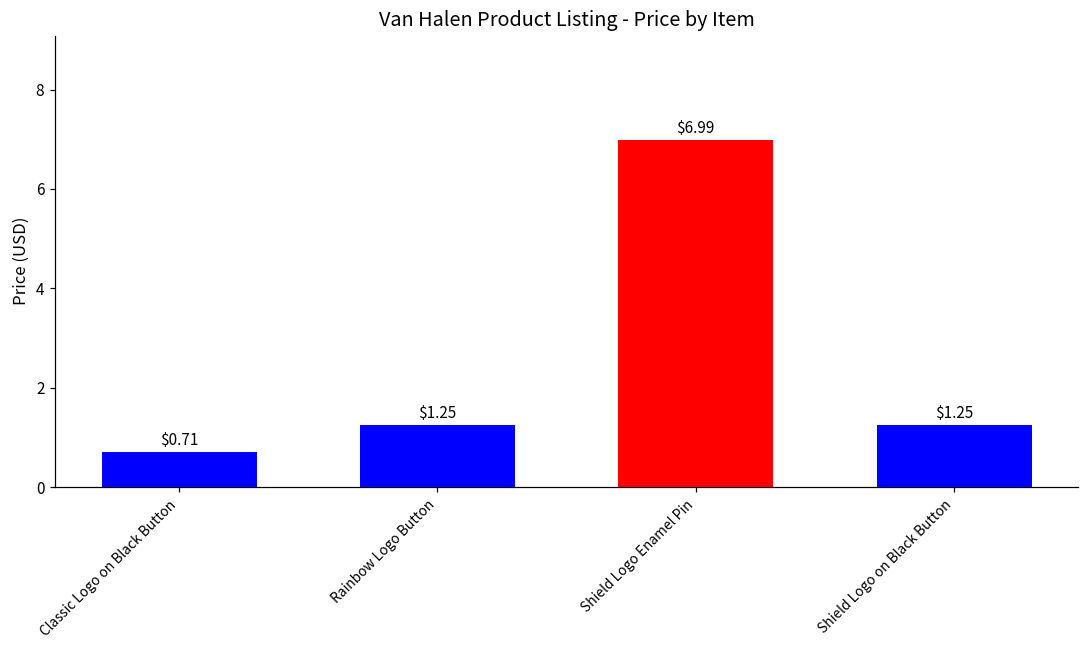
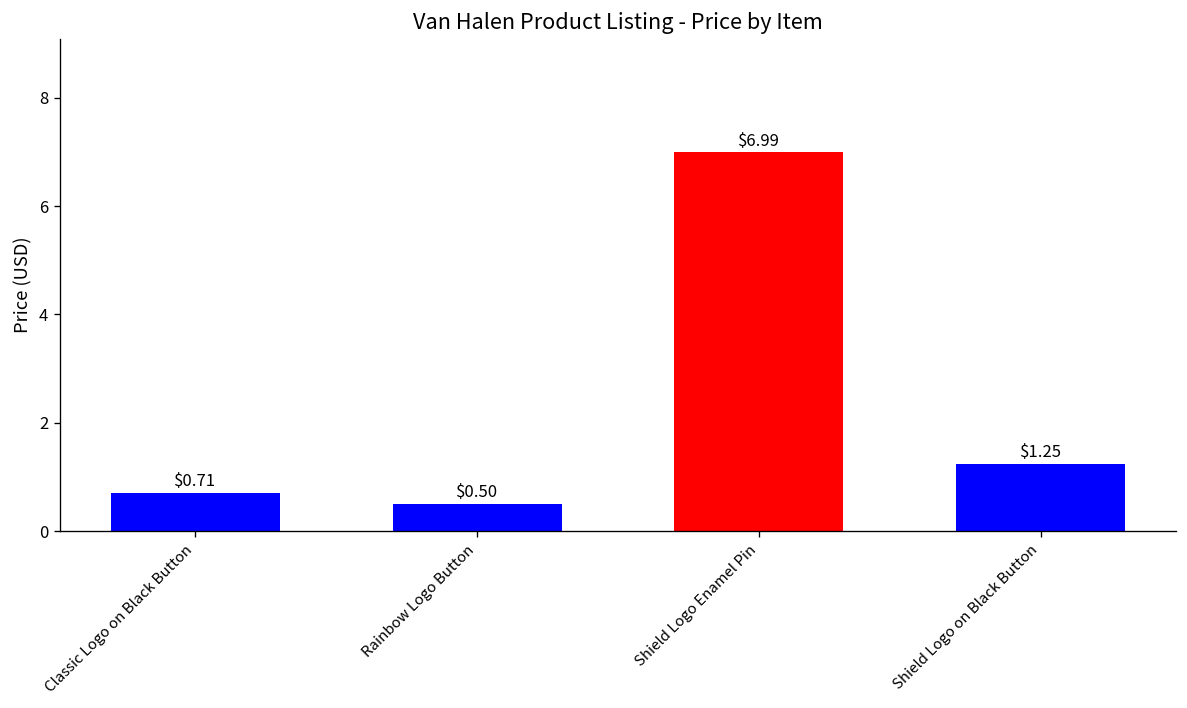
Rainbow Logo Button: $1.25 -> $0.50
